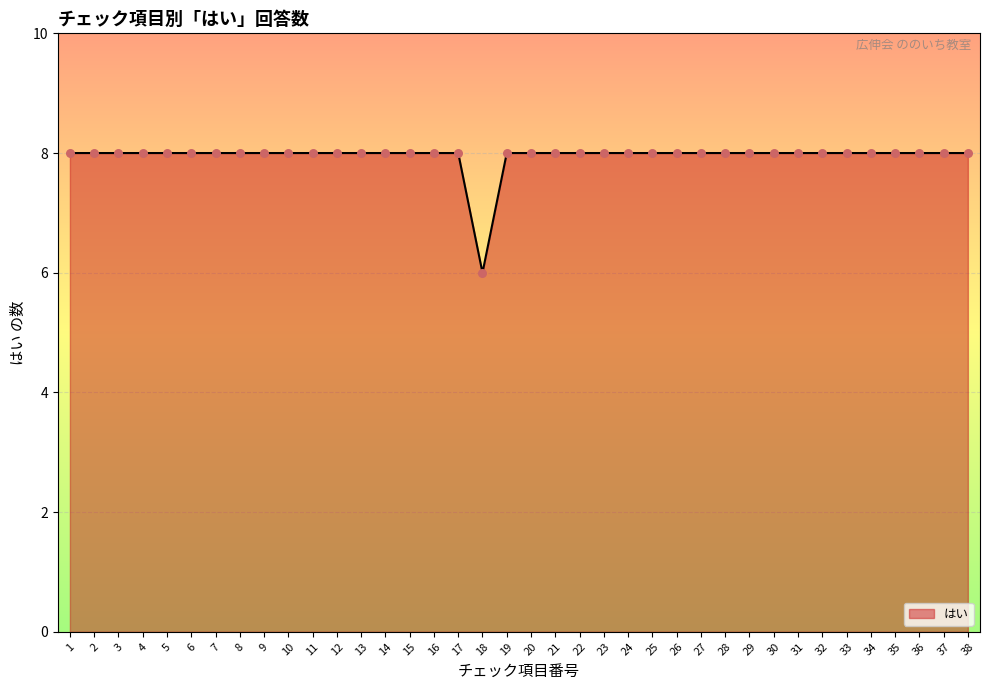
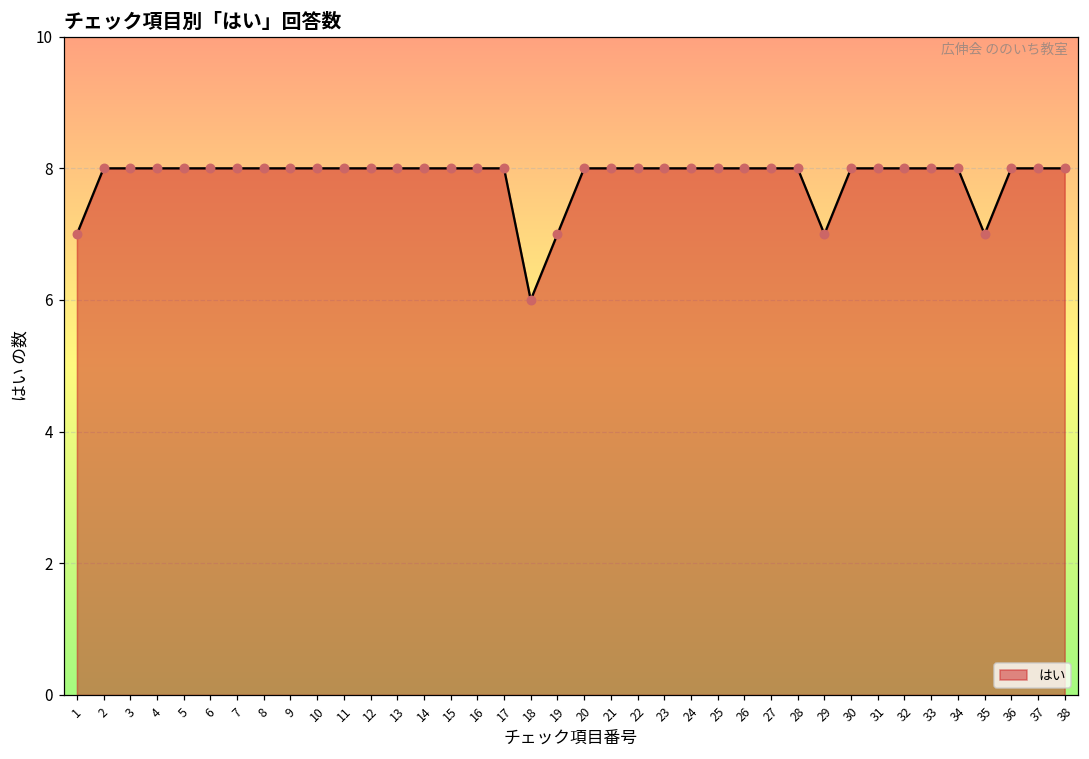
1: 8 -> 7
19: 8 -> 7
29: 8 -> 7
35: 8 -> 7
